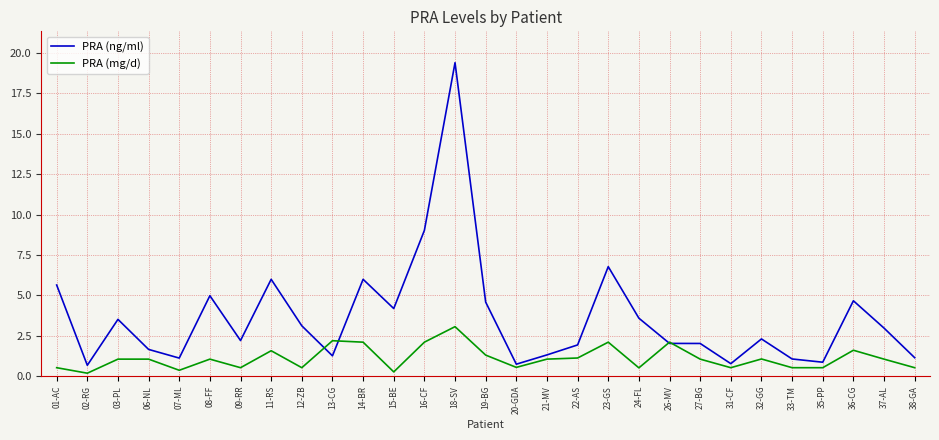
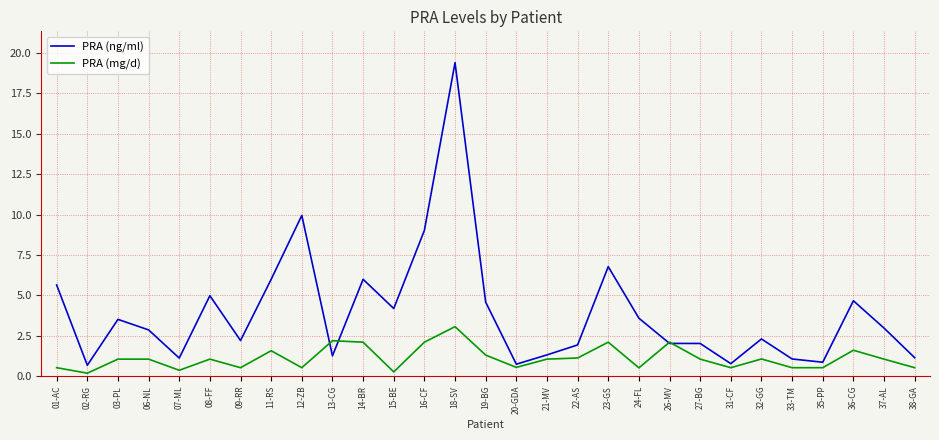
PRA (ng/ml), 06-NL: 1.7 -> 2.9
PRA (ng/ml), 12-ZB: 3.1 -> 9.9
